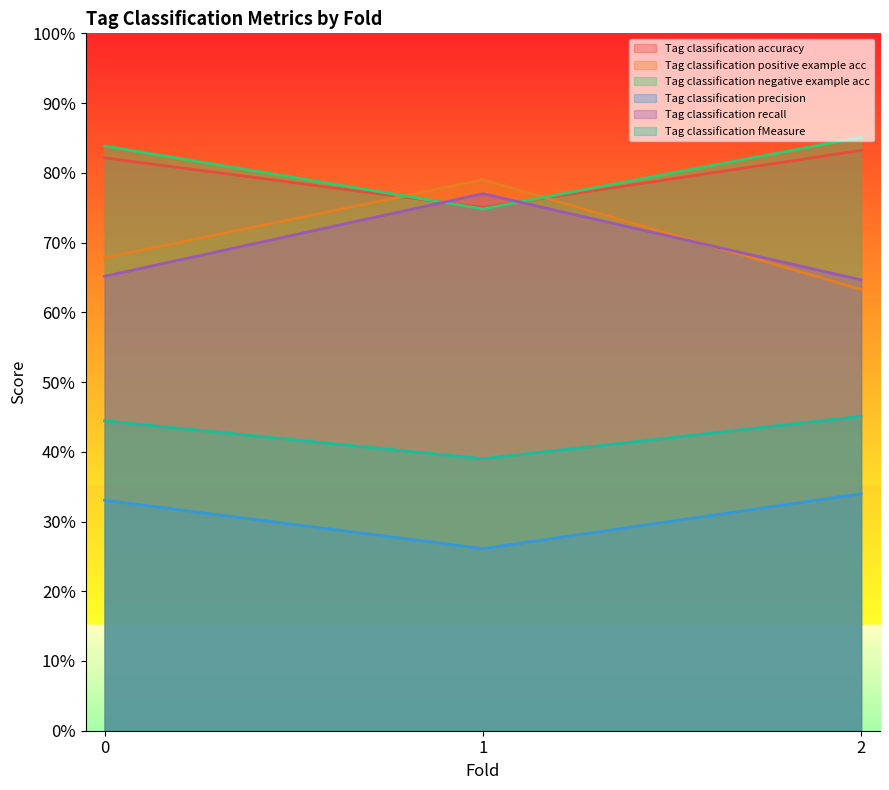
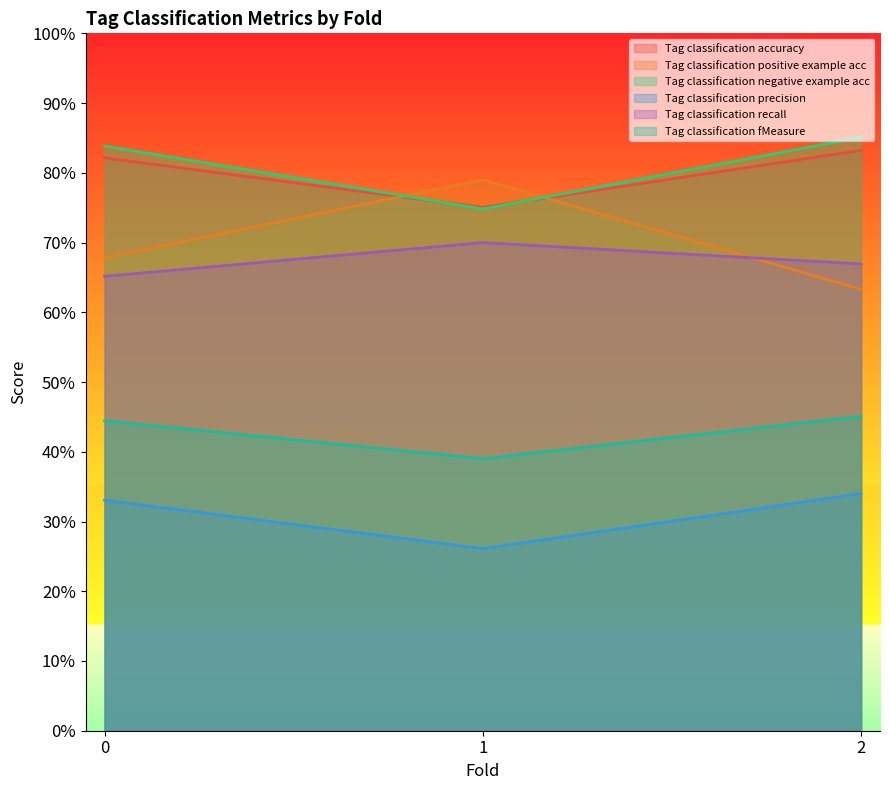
Tag classification recall, 1: 77% -> 70%
Tag classification recall, 2: 65% -> 67%
